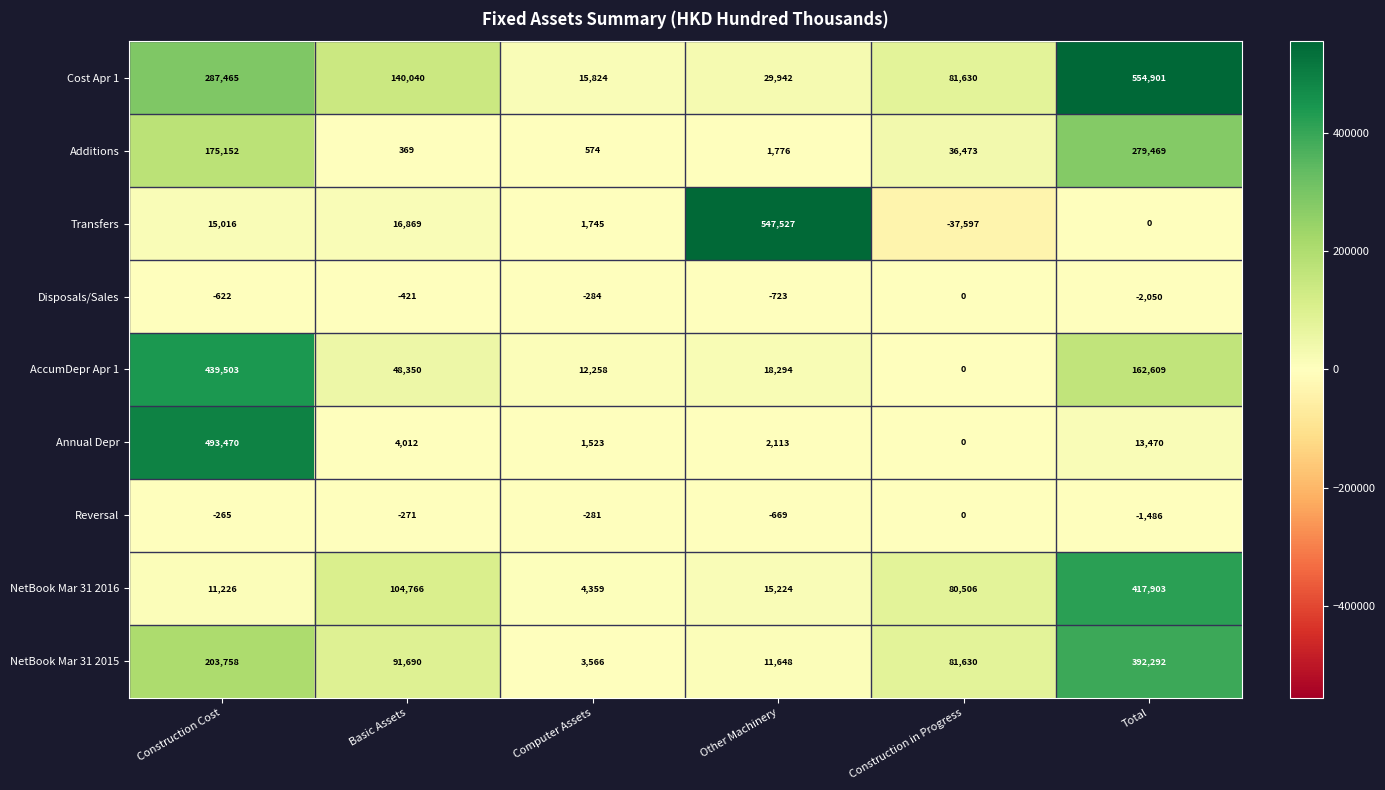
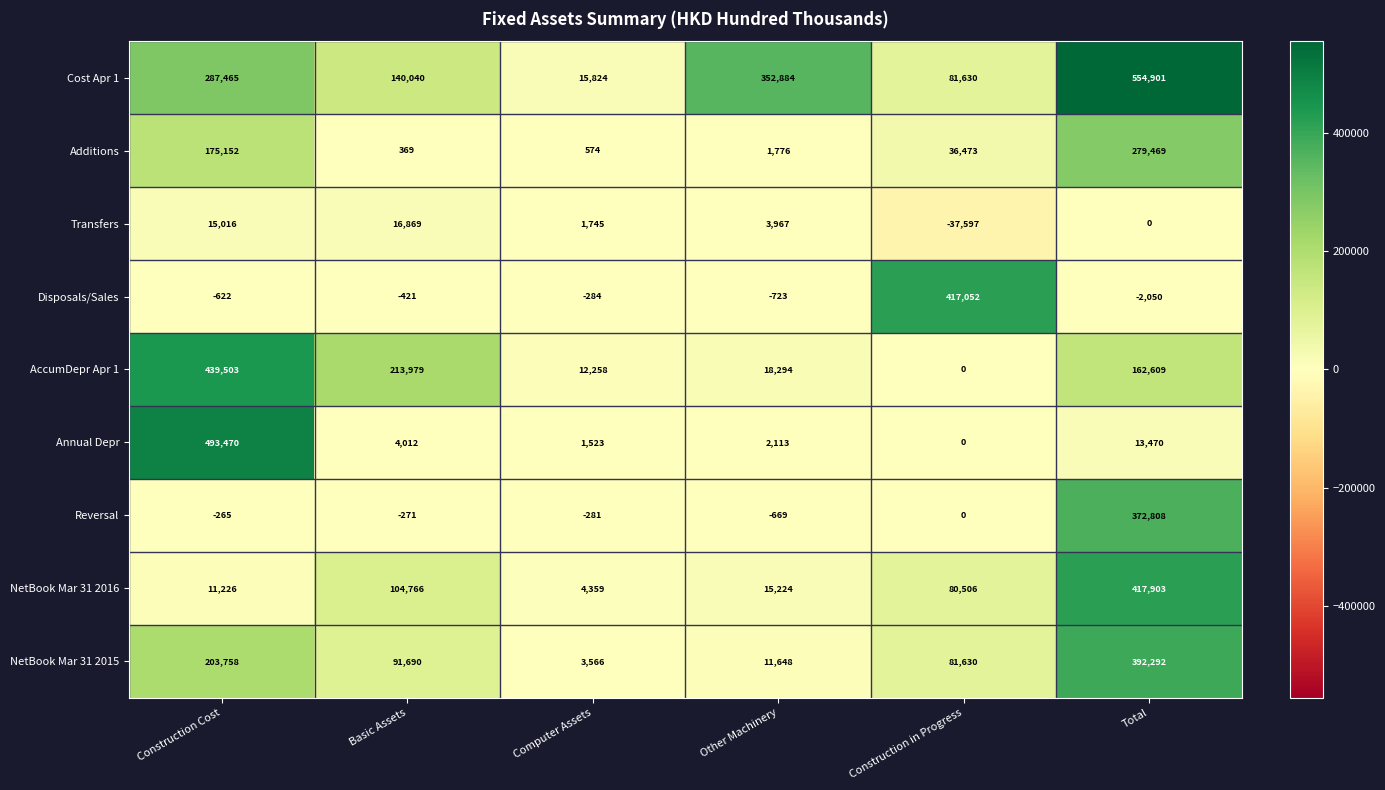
Cost Apr 1, Other Machinery: 29,942 -> 352,884
Transfers, Other Machinery: 547,527 -> 3,967
Disposals/Sales, Construction in Progress: 0 -> 417,052
AccumDepr Apr 1, Basic Assets: 48,350 -> 213,979
Reversal, Total: -1,486 -> 372,808
